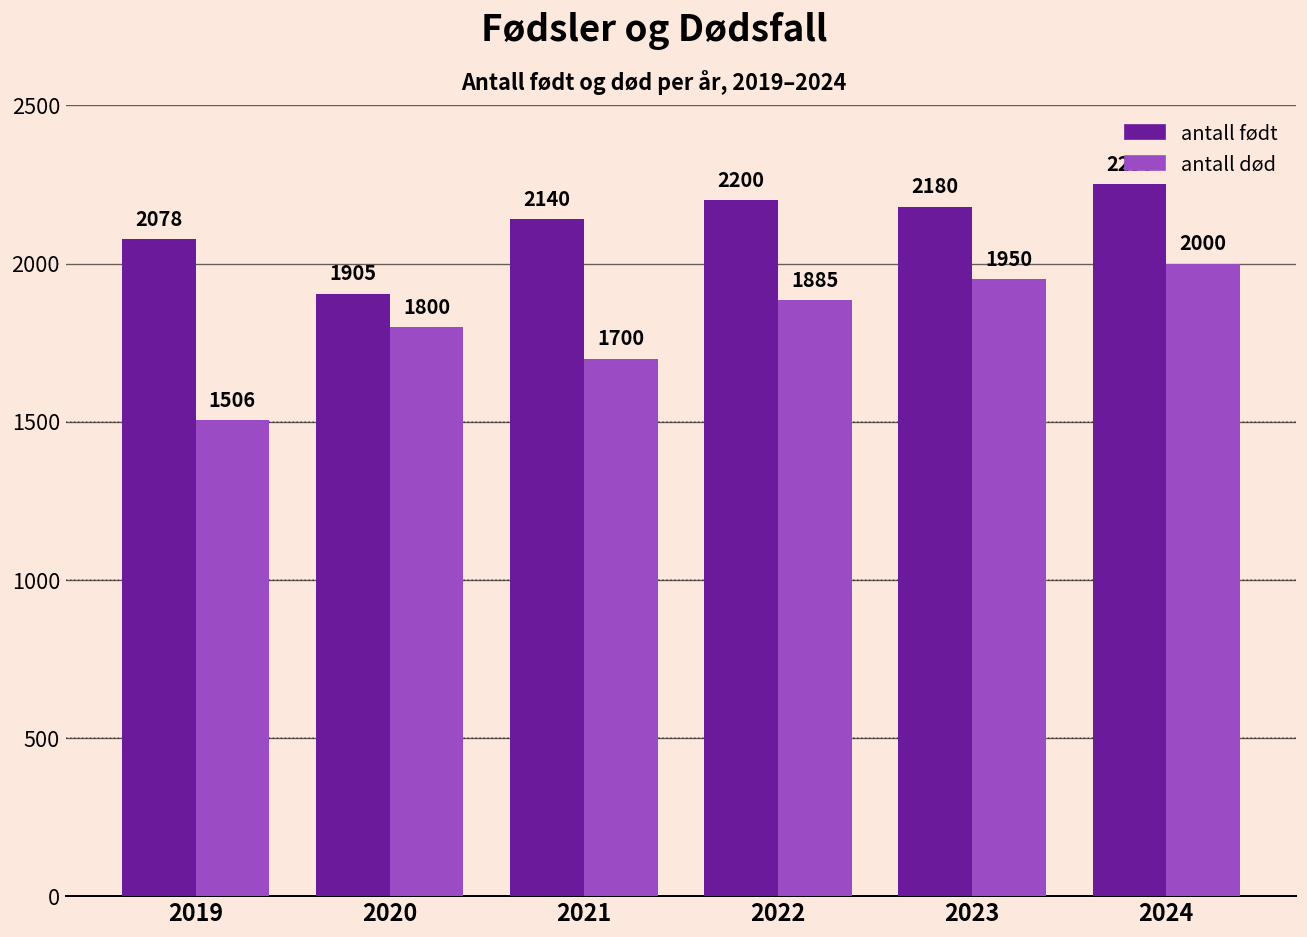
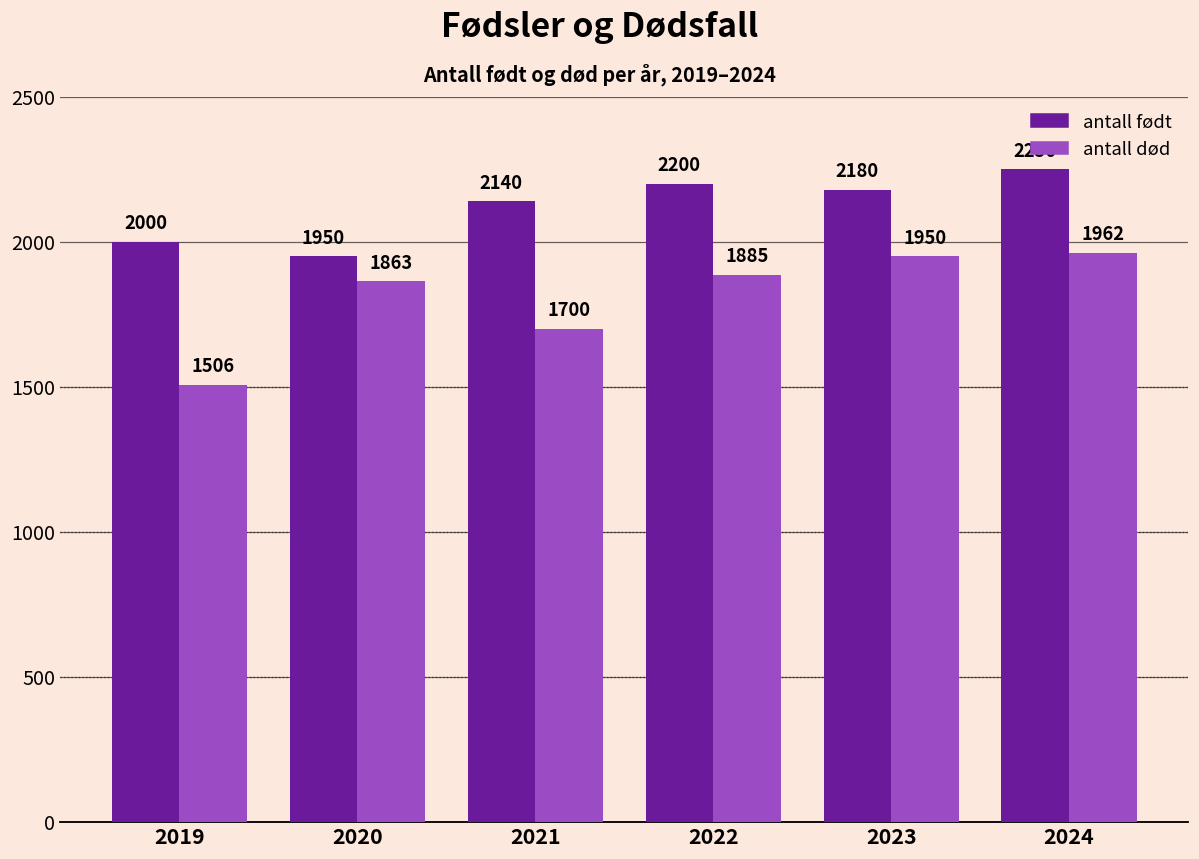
antall født, 2019: 2078 -> 2000
antall født, 2020: 1905 -> 1950
antall død, 2020: 1800 -> 1863
antall død, 2024: 2000 -> 1962
